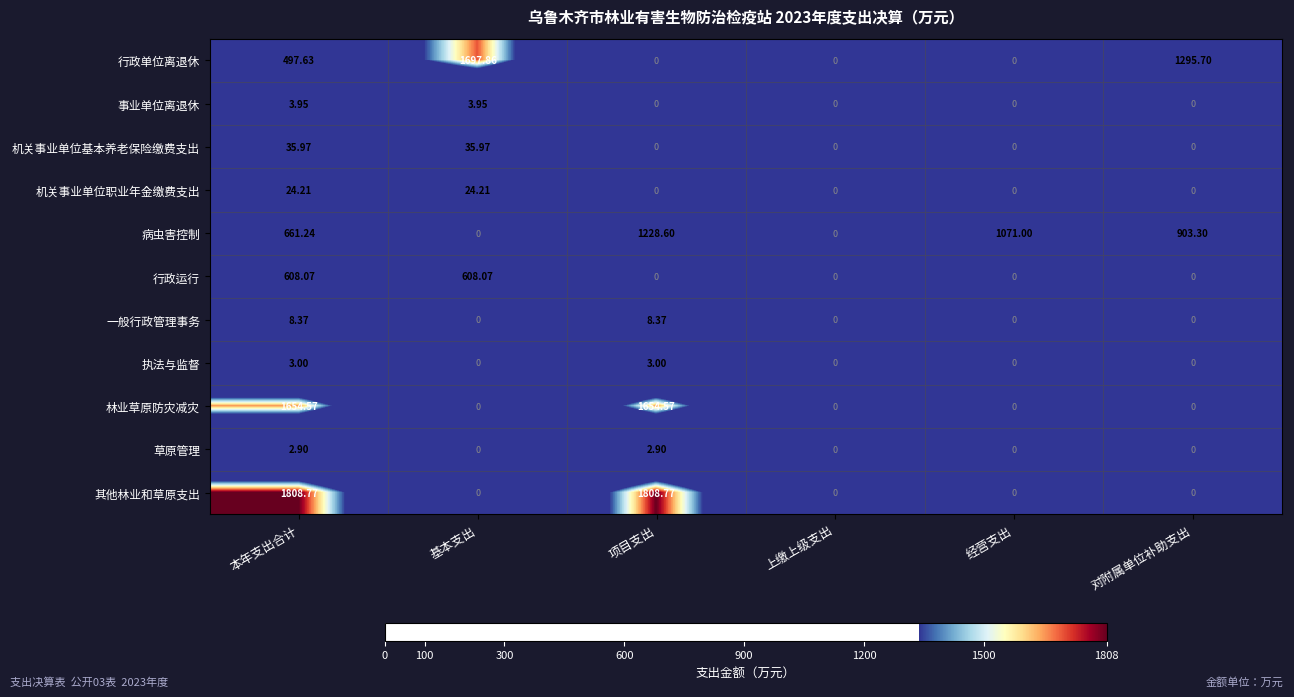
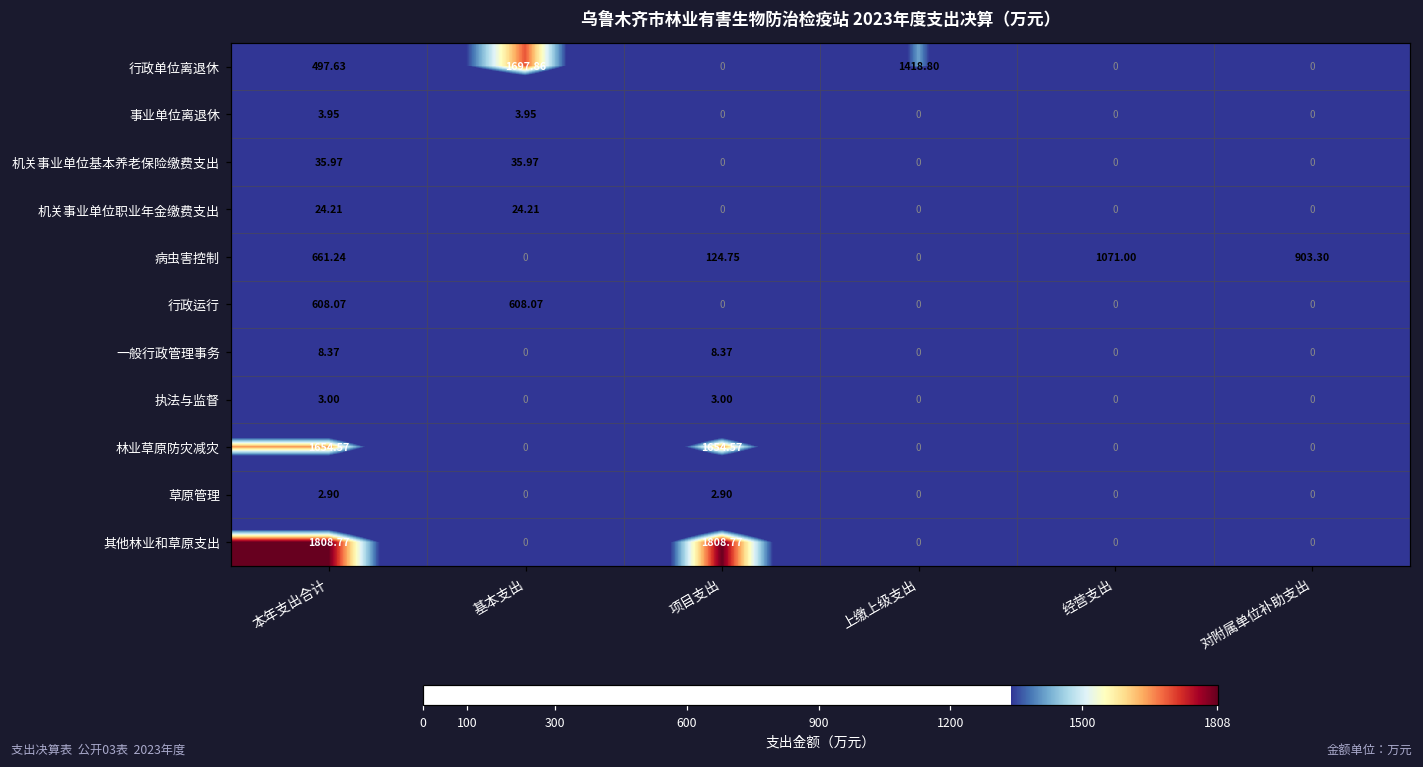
行政单位离退休, 上缴上级支出: 0 -> 1418.80
行政单位离退休, 对附属单位补助支出: 1295.70 -> 0
病虫害控制, 项目支出: 1228.60 -> 124.75
